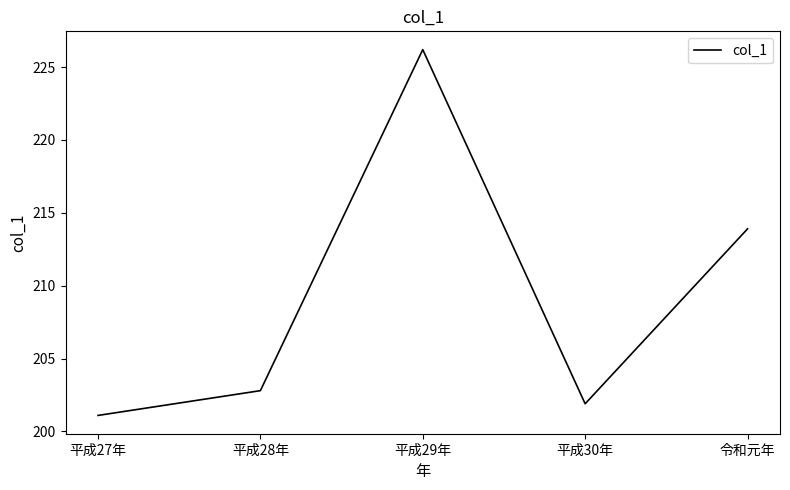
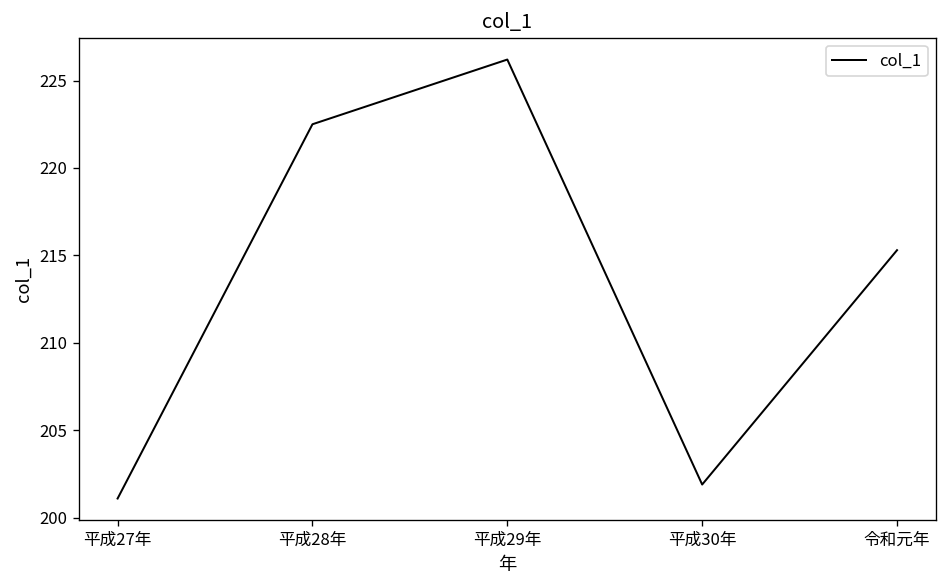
平成28年: 202.8 -> 222.5
令和元年: 213.9 -> 215.3
